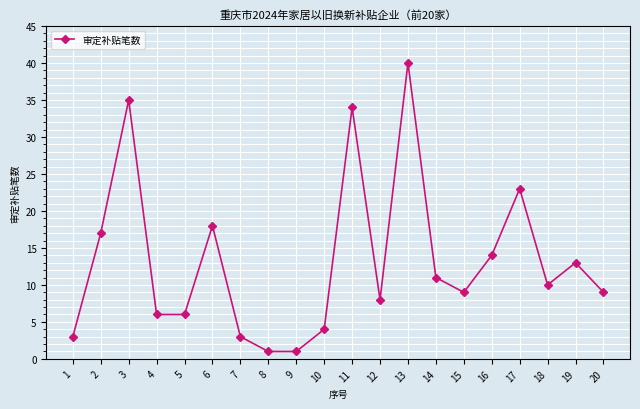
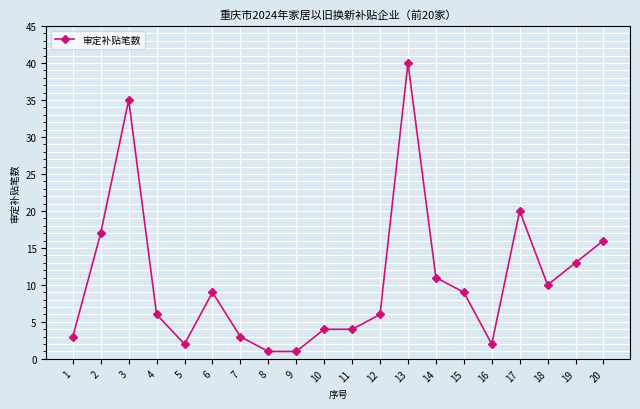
5: 6 -> 2
6: 18 -> 9
11: 34 -> 4
12: 8 -> 6
16: 14 -> 2
17: 23 -> 20
20: 9 -> 16
